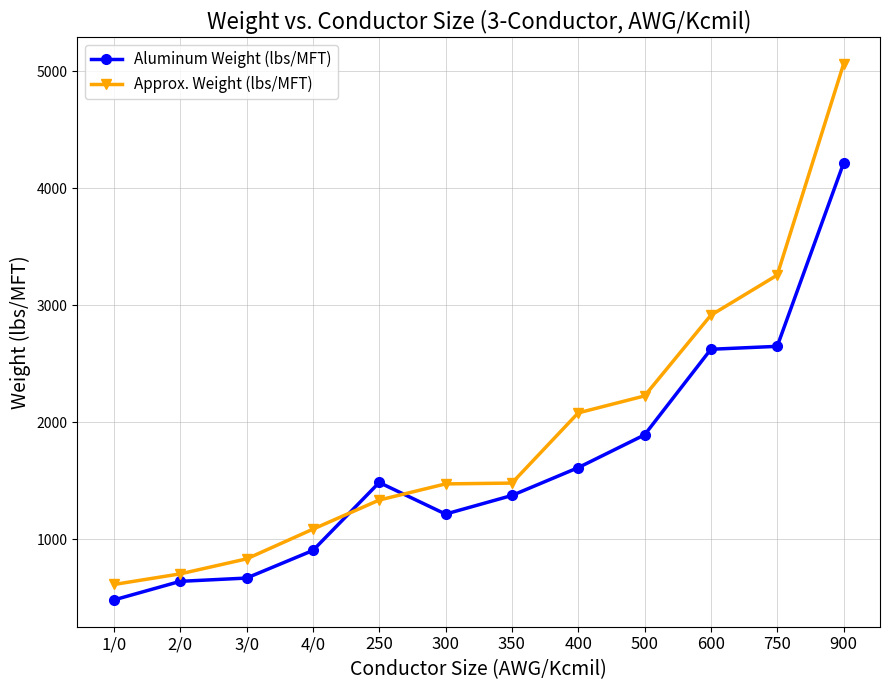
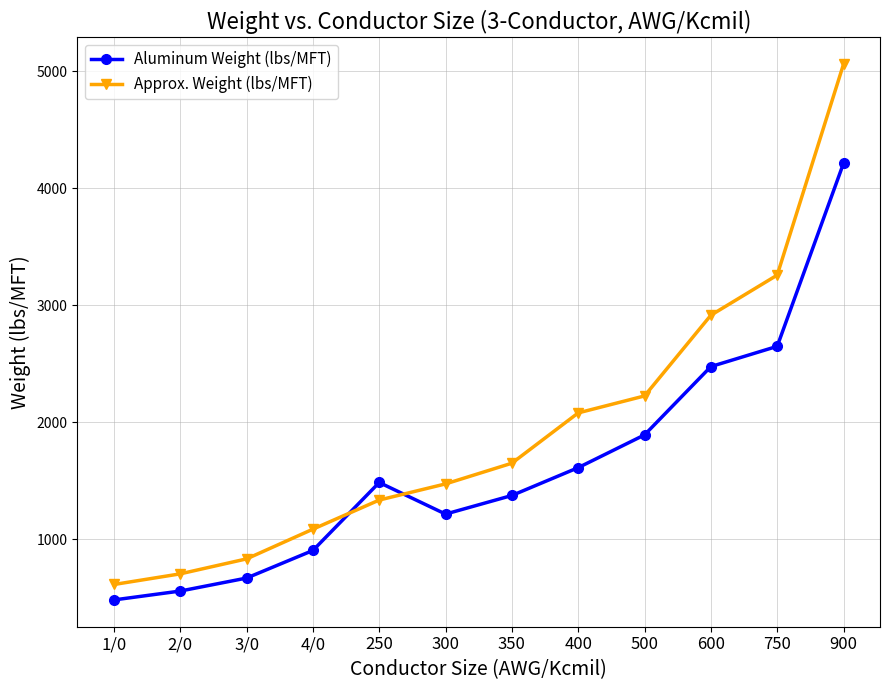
Aluminum Weight (lbs/MFT), 2/0: 640 -> 560
Approx. Weight (lbs/MFT), 350: 1480 -> 1650
Aluminum Weight (lbs/MFT), 600: 2630 -> 2480
